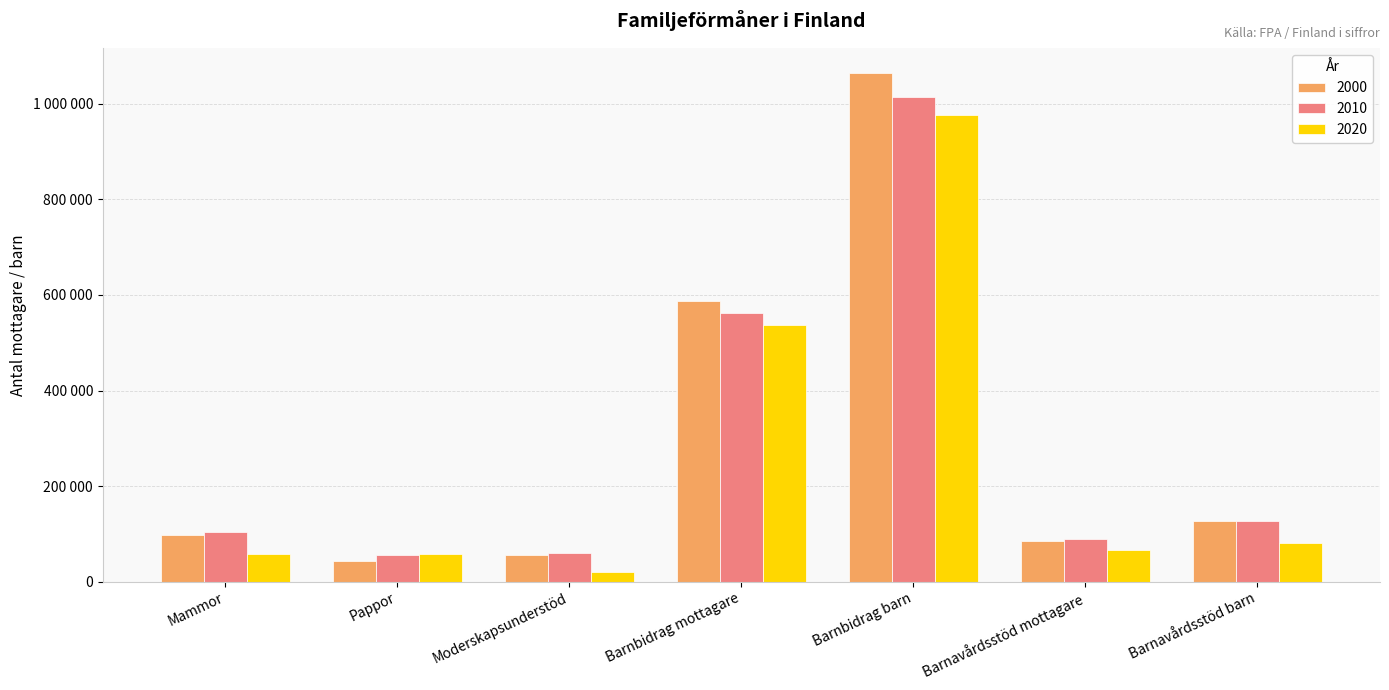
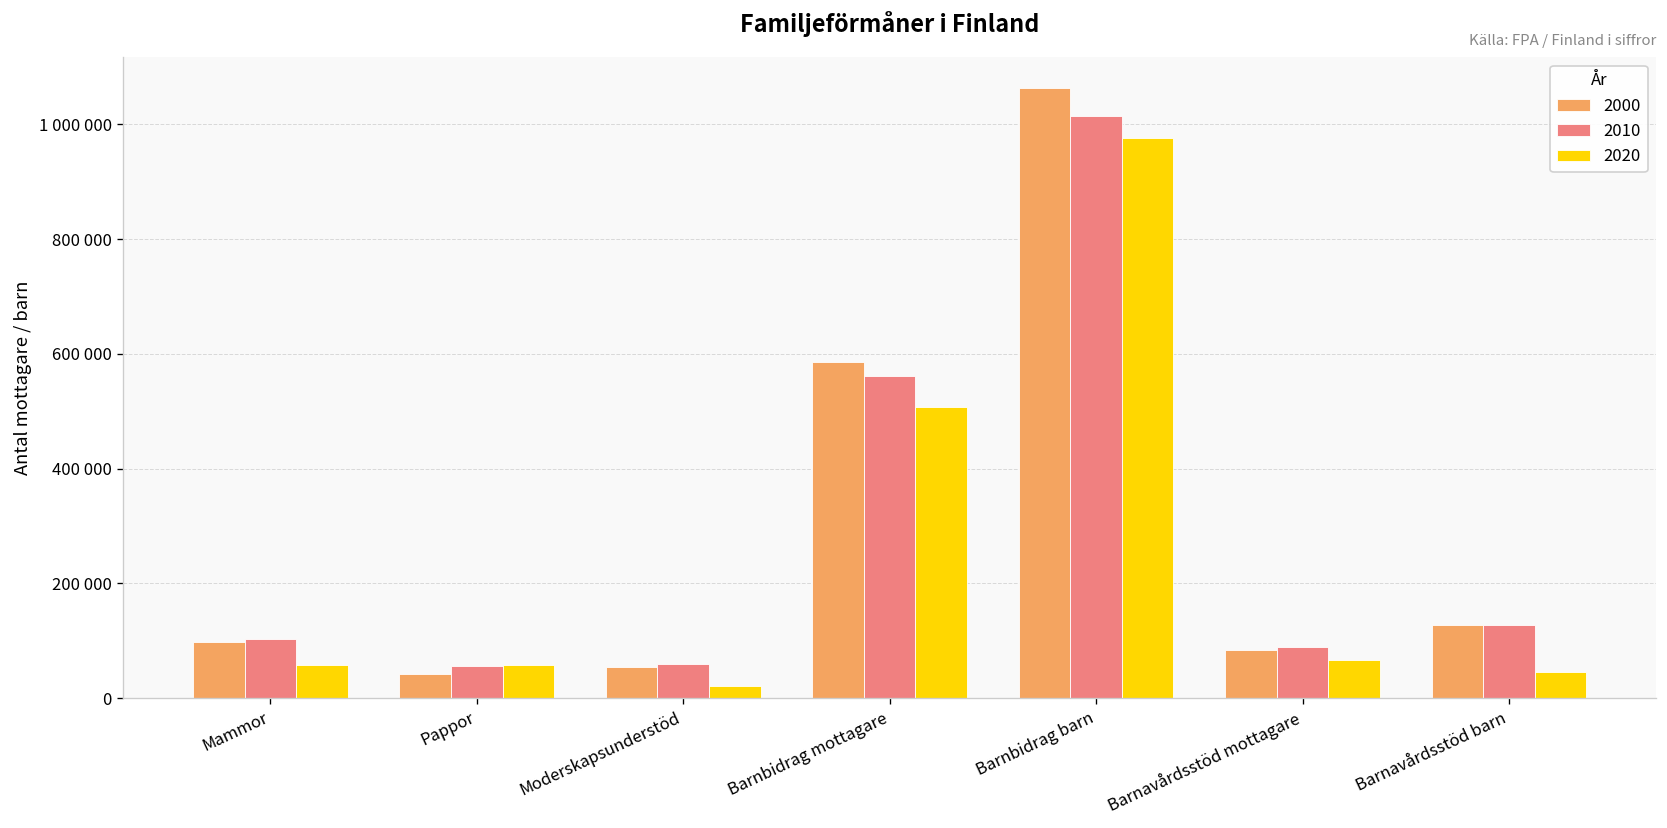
2020, Barnbidrag mottagare: 540000 -> 510000
2020, Barnavårdsstöd barn: 80000 -> 50000
